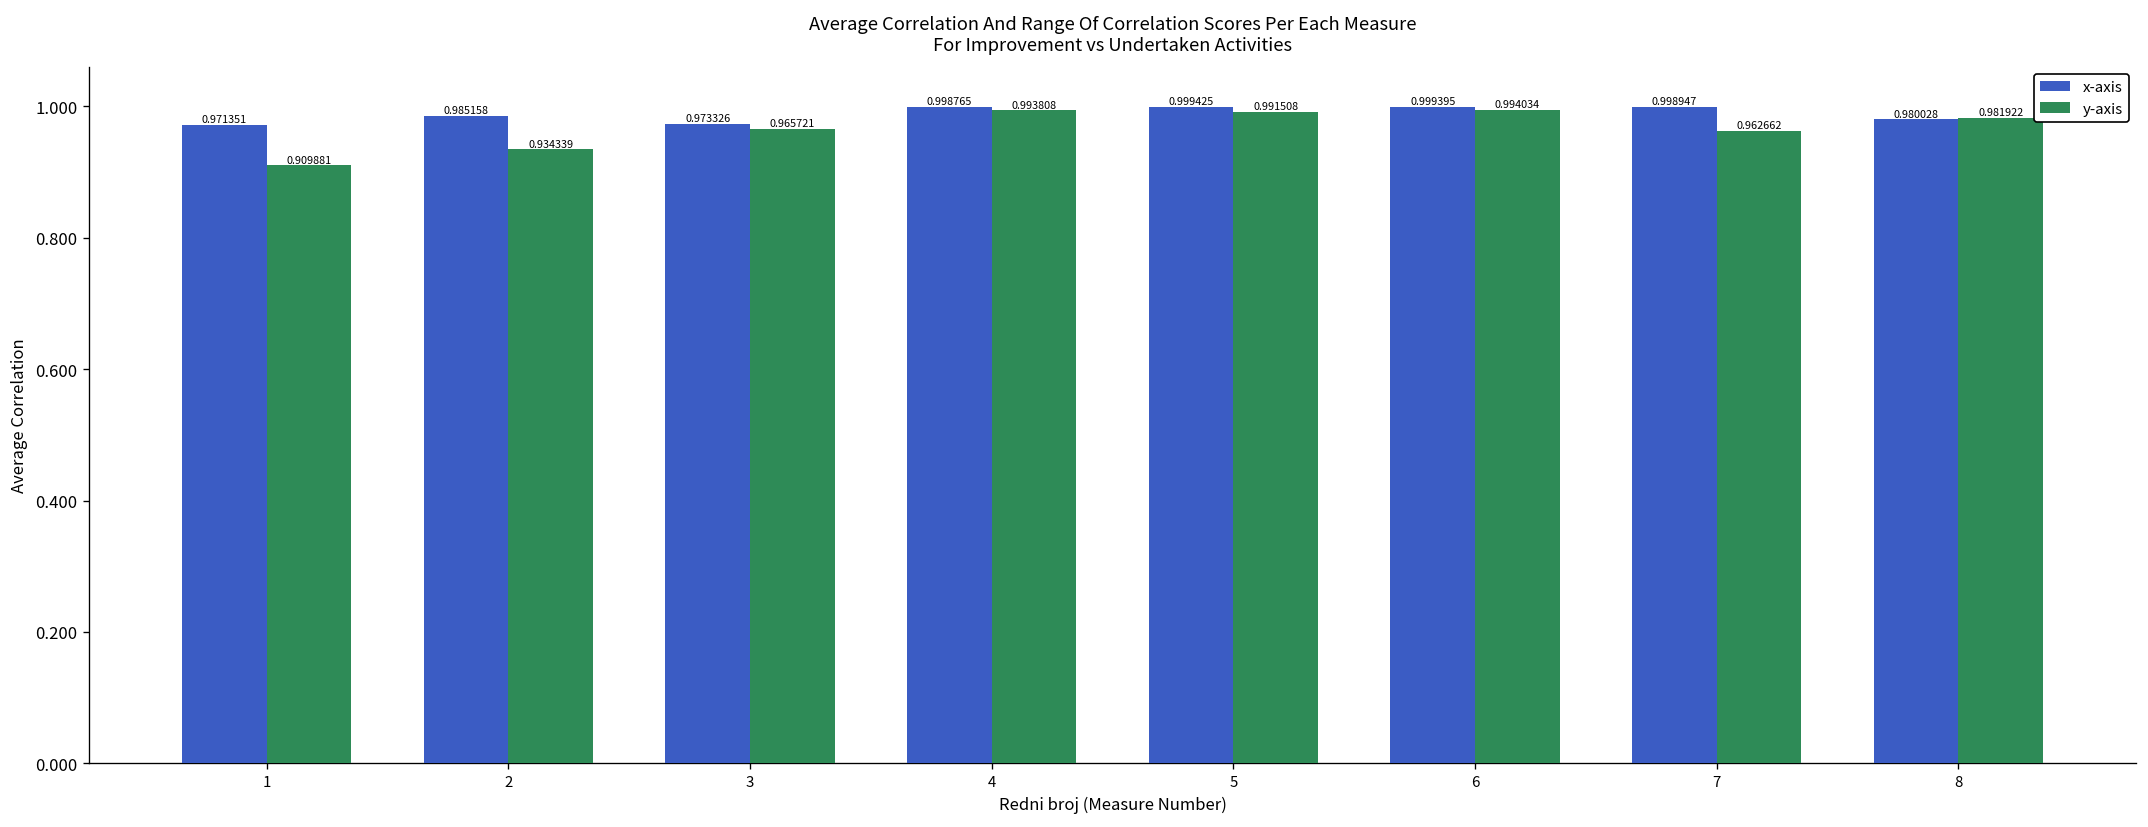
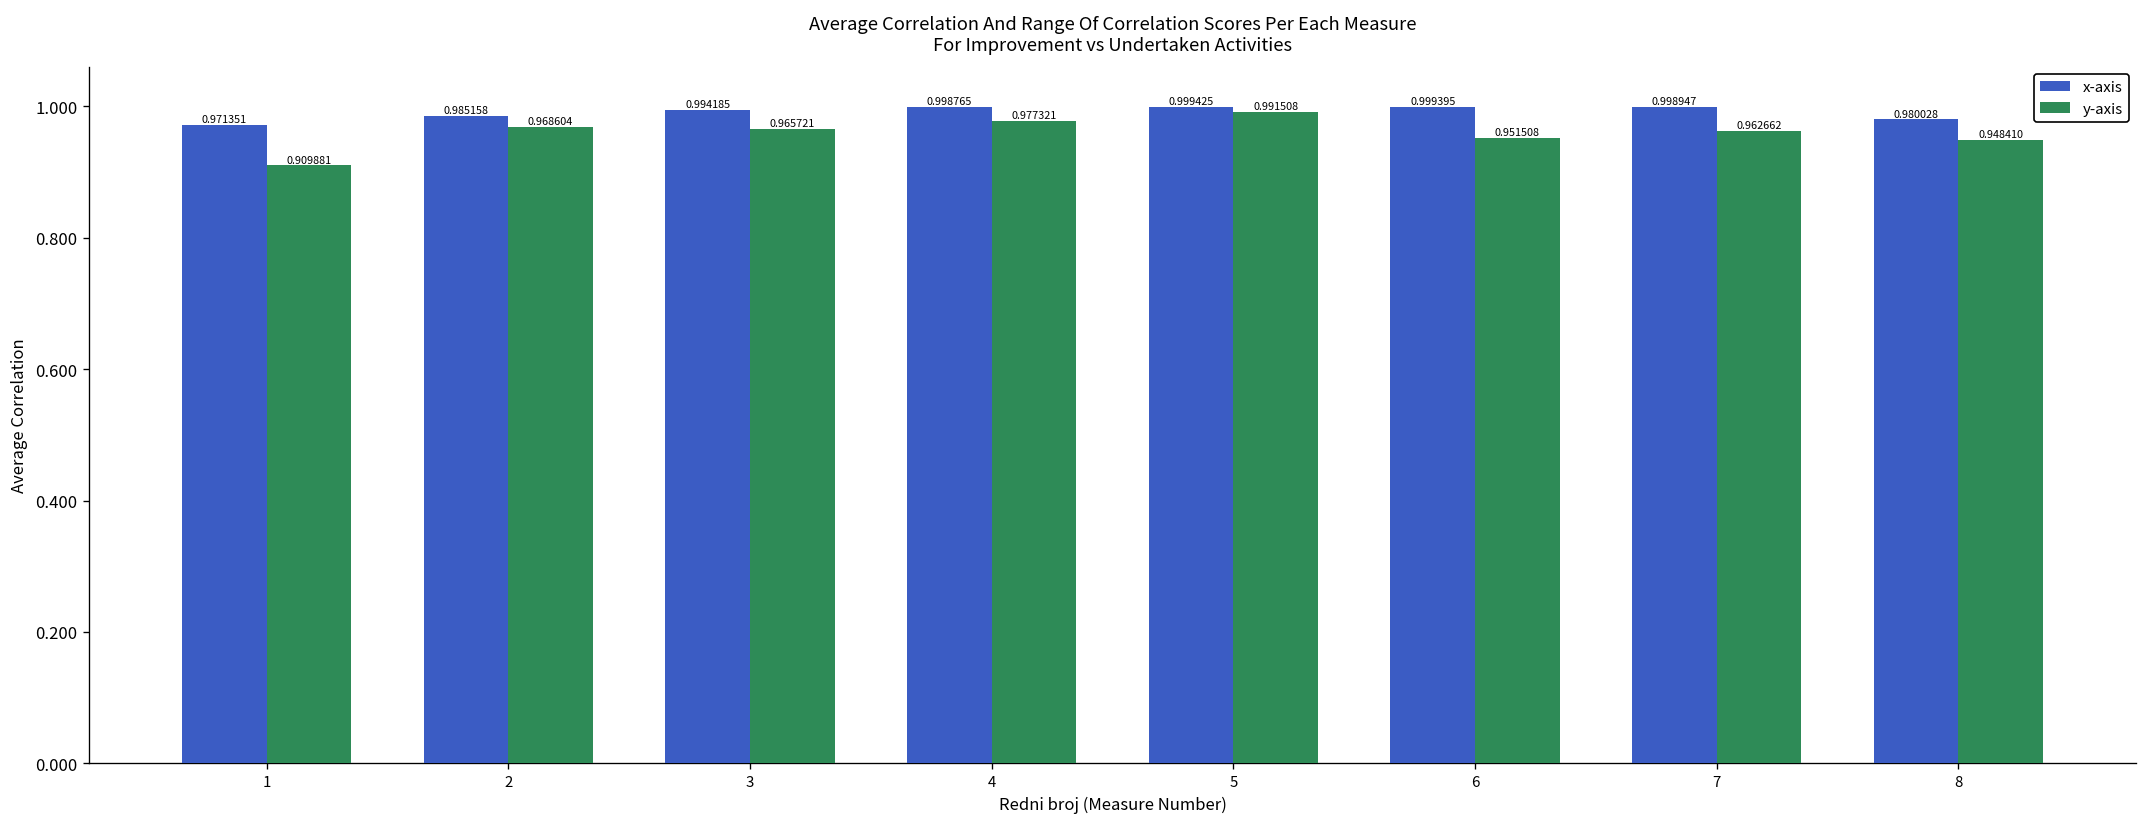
y-axis, 2: 0.934339 -> 0.968604
x-axis, 3: 0.973326 -> 0.994185
y-axis, 4: 0.993808 -> 0.977321
y-axis, 6: 0.994034 -> 0.951508
y-axis, 8: 0.981922 -> 0.948410
